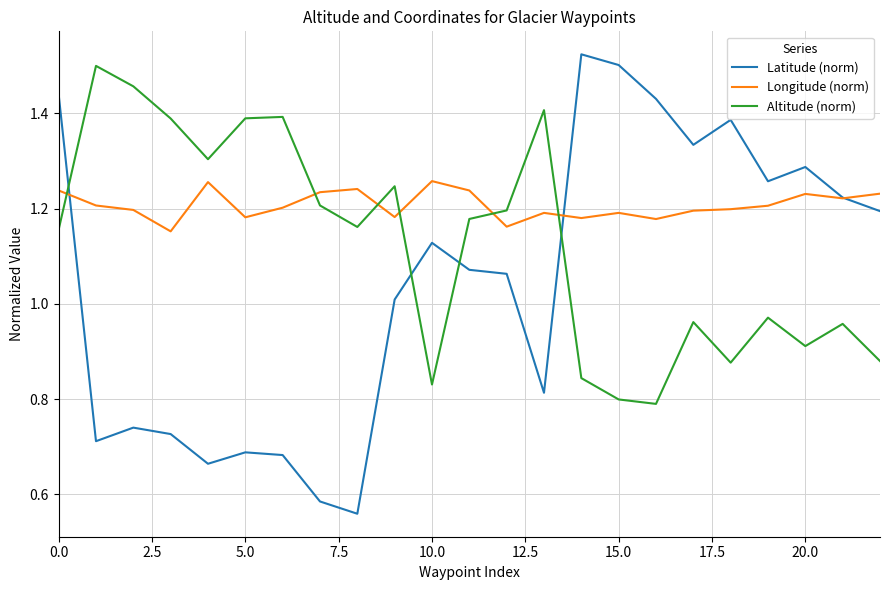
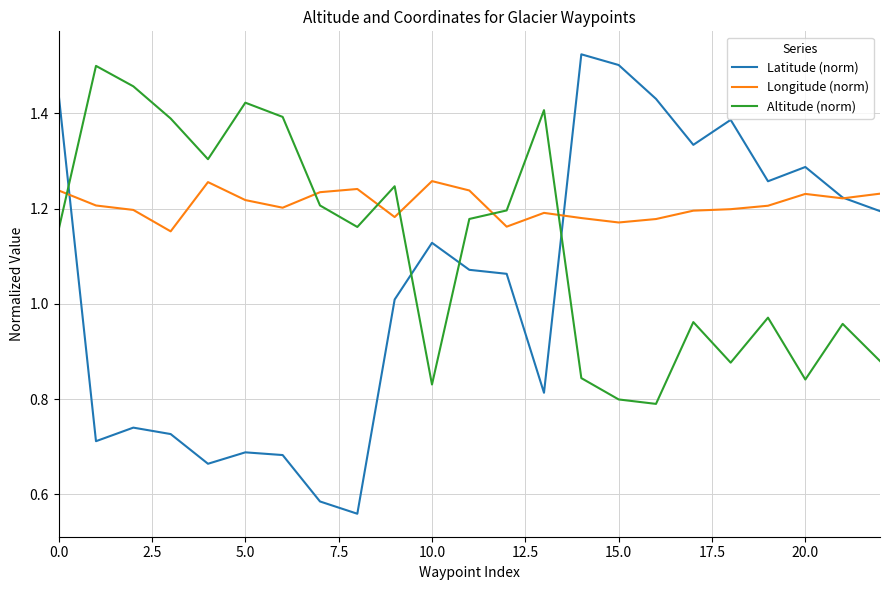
Longitude (norm), 5.0: 1.18 -> 1.22
Altitude (norm), 5.0: 1.39 -> 1.42
Longitude (norm), 15.0: 1.19 -> 1.17
Altitude (norm), 20.0: 0.91 -> 0.84
